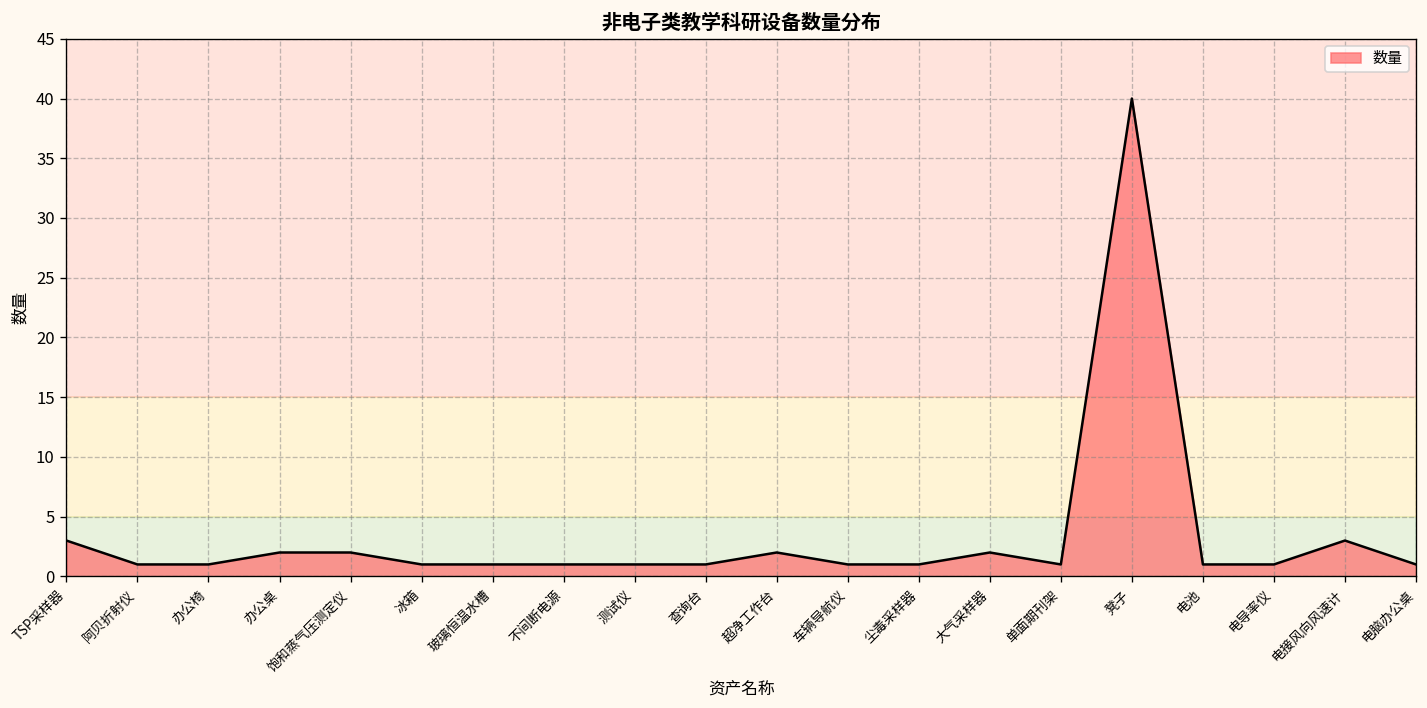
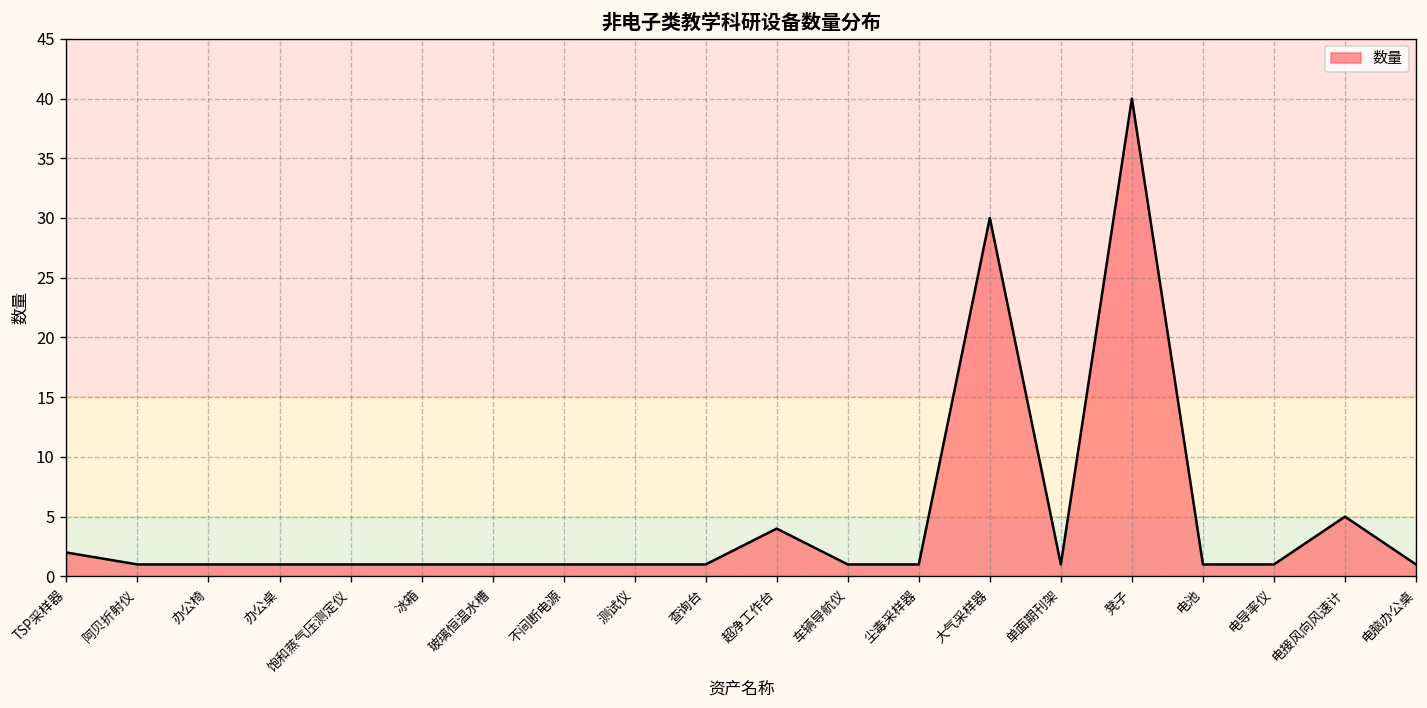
TSP采样器: 3 -> 2
办公桌: 2 -> 1
饱和蒸气压测定仪: 2 -> 1
超净工作台: 2 -> 4
大气采样器: 2 -> 30
电接风向风速计: 3 -> 5
